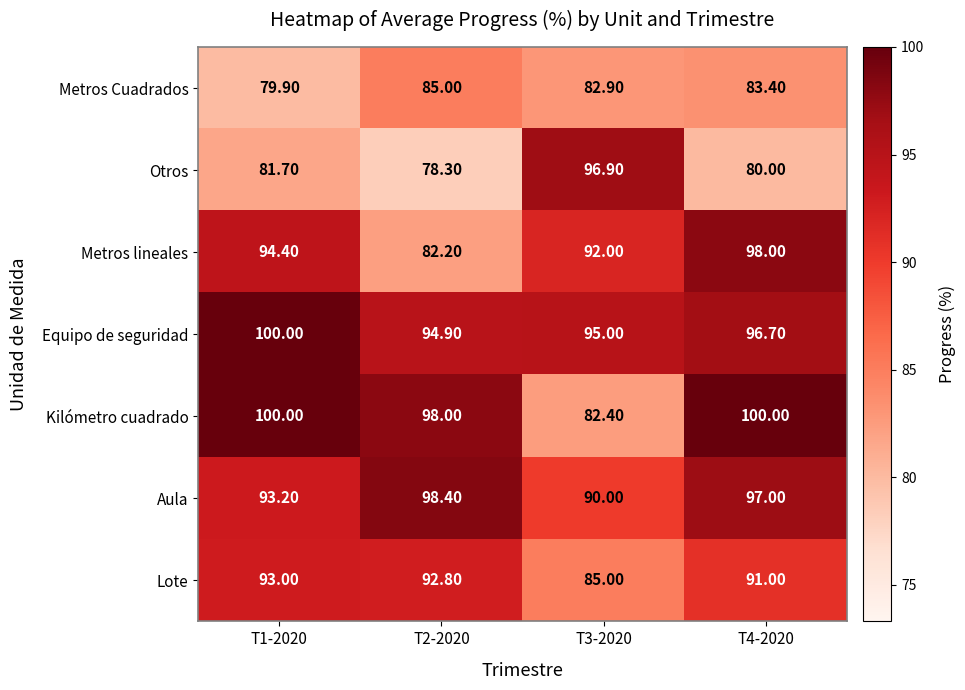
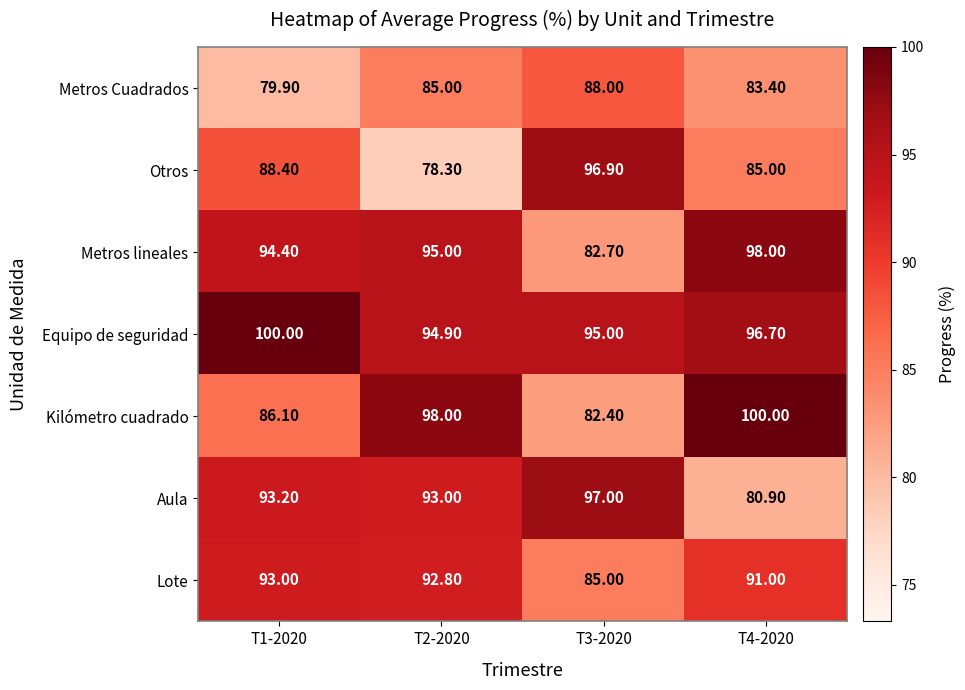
Metros Cuadrados, T3-2020: 82.90 -> 88.00
Otros, T1-2020: 81.70 -> 88.40
Otros, T4-2020: 80.00 -> 85.00
Metros lineales, T2-2020: 82.20 -> 95.00
Metros lineales, T3-2020: 92.00 -> 82.70
Kilómetro cuadrado, T1-2020: 100.00 -> 86.10
Aula, T2-2020: 98.40 -> 93.00
Aula, T3-2020: 90.00 -> 97.00
Aula, T4-2020: 97.00 -> 80.90
